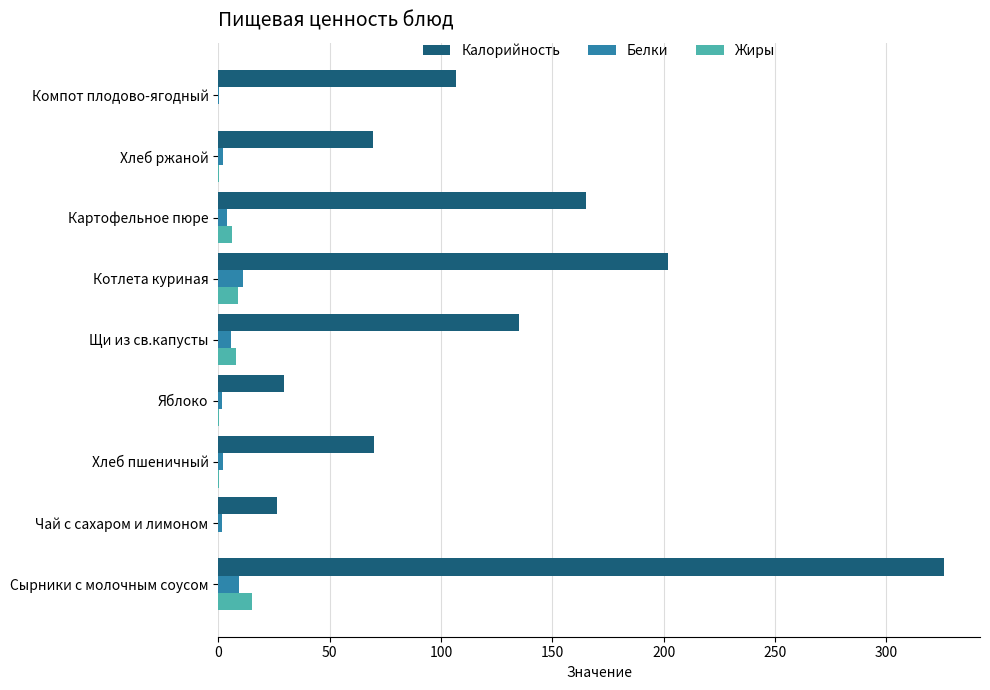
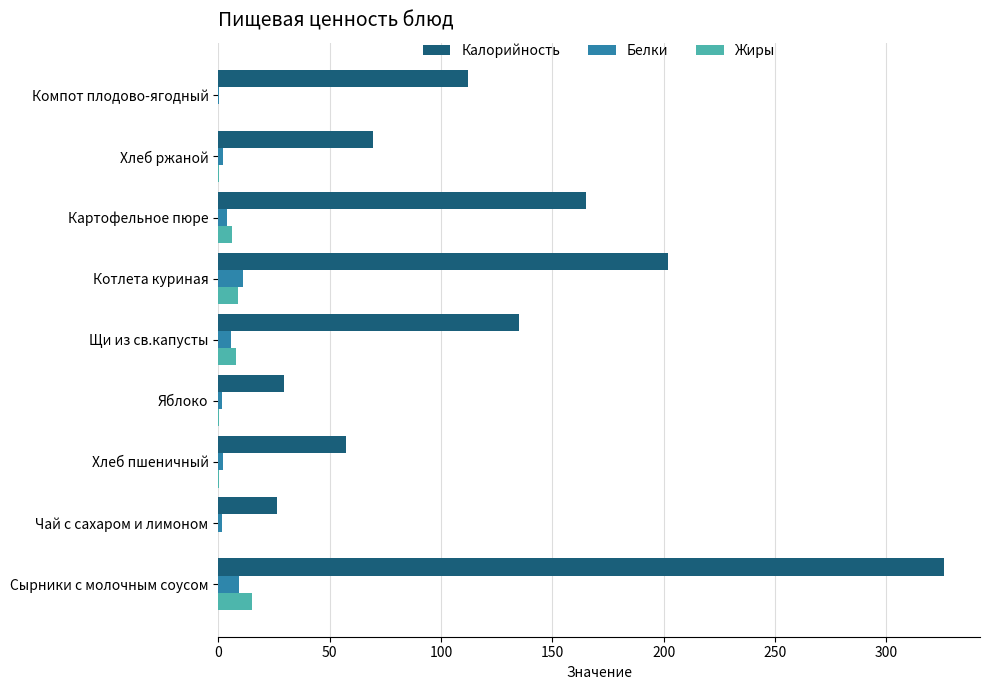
Калорийность, Компот плодово-ягодный: 107 -> 112
Калорийность, Хлеб пшеничный: 70 -> 58
